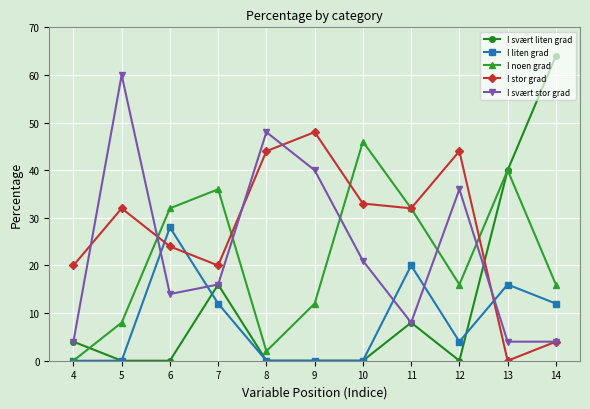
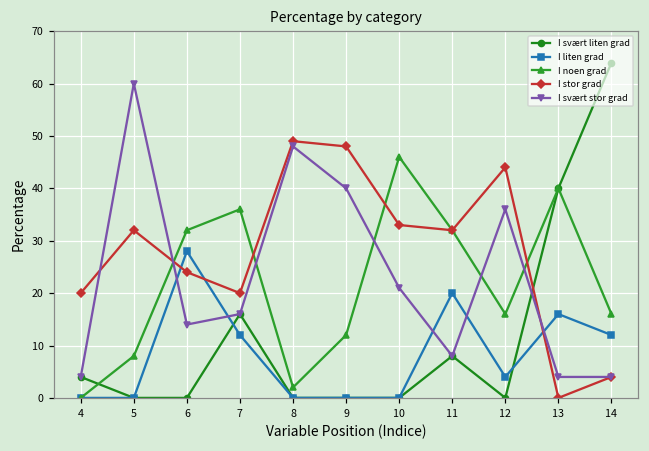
I stor grad, 8: 44 -> 49
